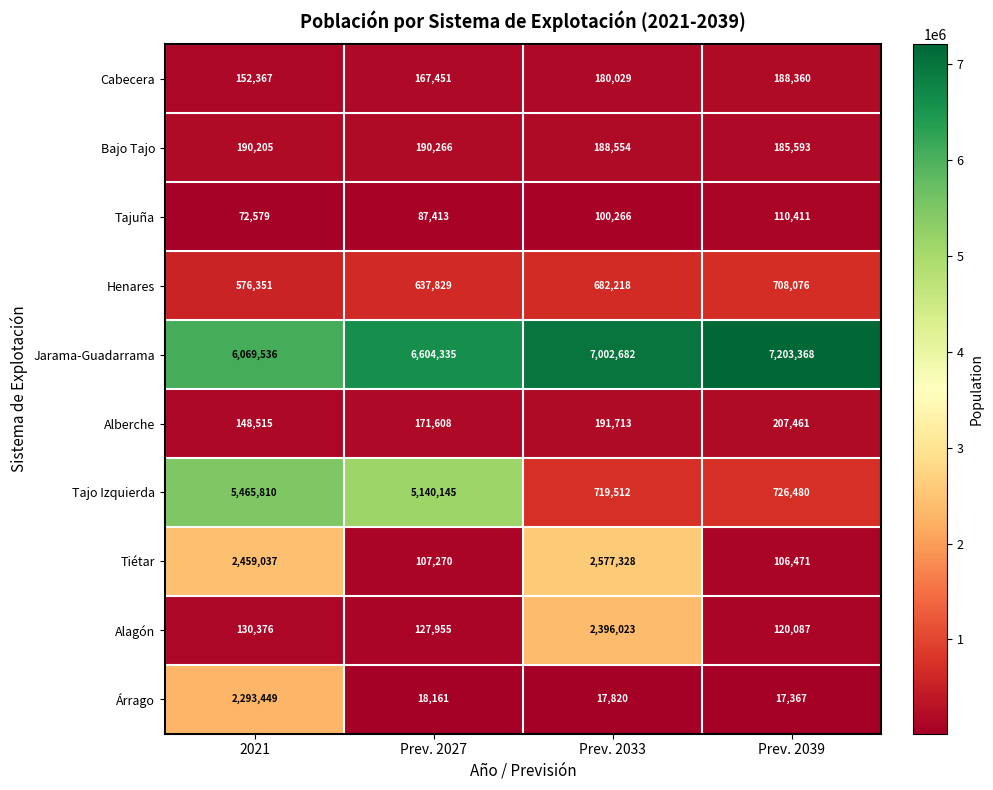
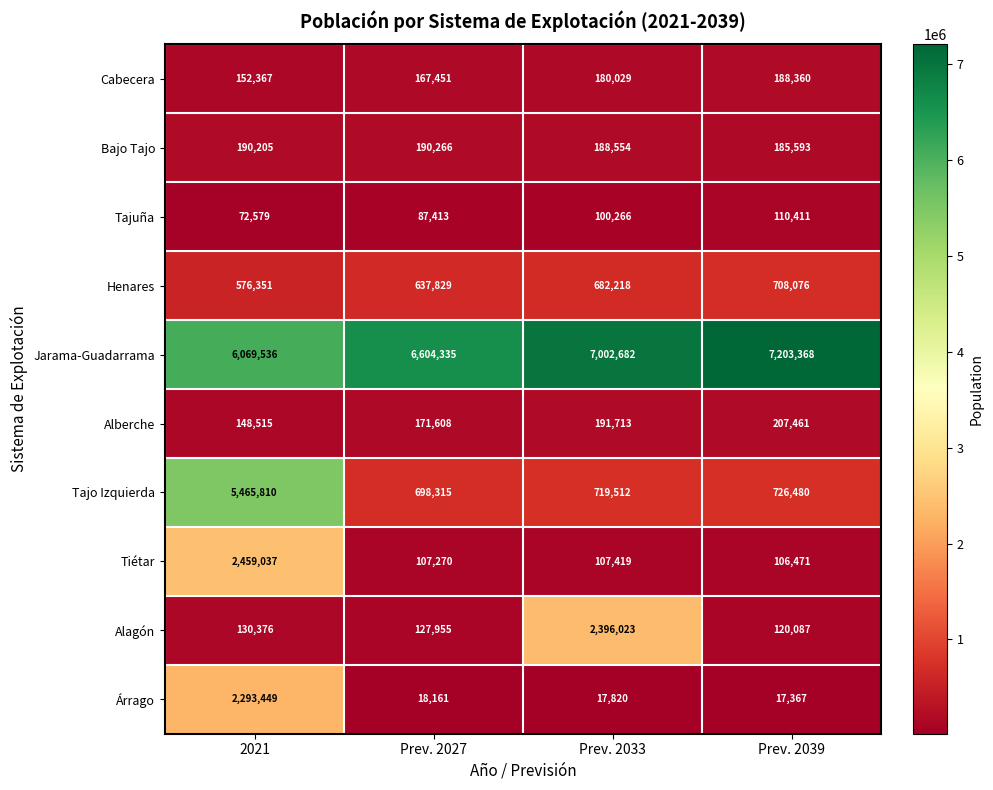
Tajo Izquierda, Prev. 2027: 5,140,145 -> 698,315
Tiétar, Prev. 2033: 2,577,328 -> 107,419
